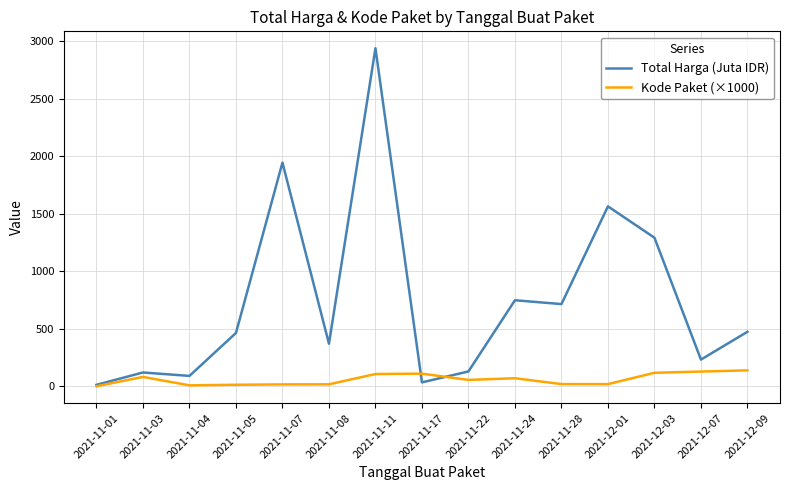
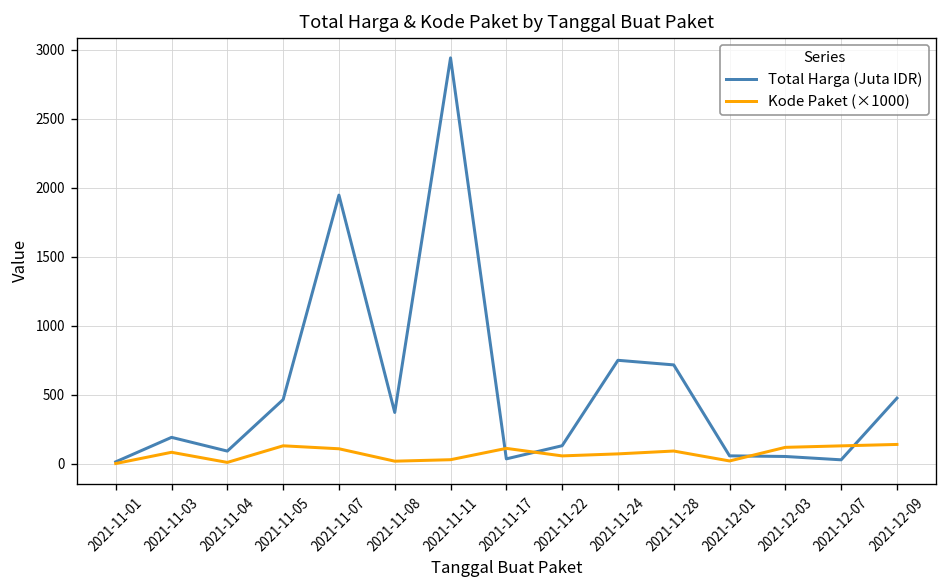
Total Harga (Juta IDR), 2021-11-03: 120 -> 190
Kode Paket (×1000), 2021-11-05: 10 -> 130
Kode Paket (×1000), 2021-11-07: 20 -> 110
Kode Paket (×1000), 2021-11-11: 110 -> 30
Kode Paket (×1000), 2021-11-28: 20 -> 90
Total Harga (Juta IDR), 2021-12-01: 1560 -> 60
Total Harga (Juta IDR), 2021-12-03: 1290 -> 50
Total Harga (Juta IDR), 2021-12-07: 230 -> 30
